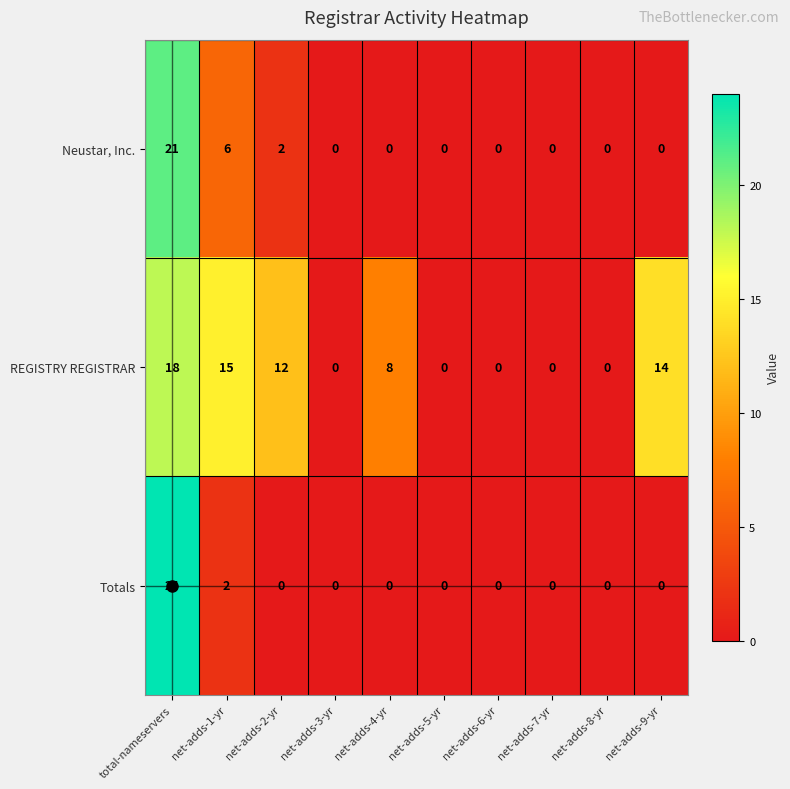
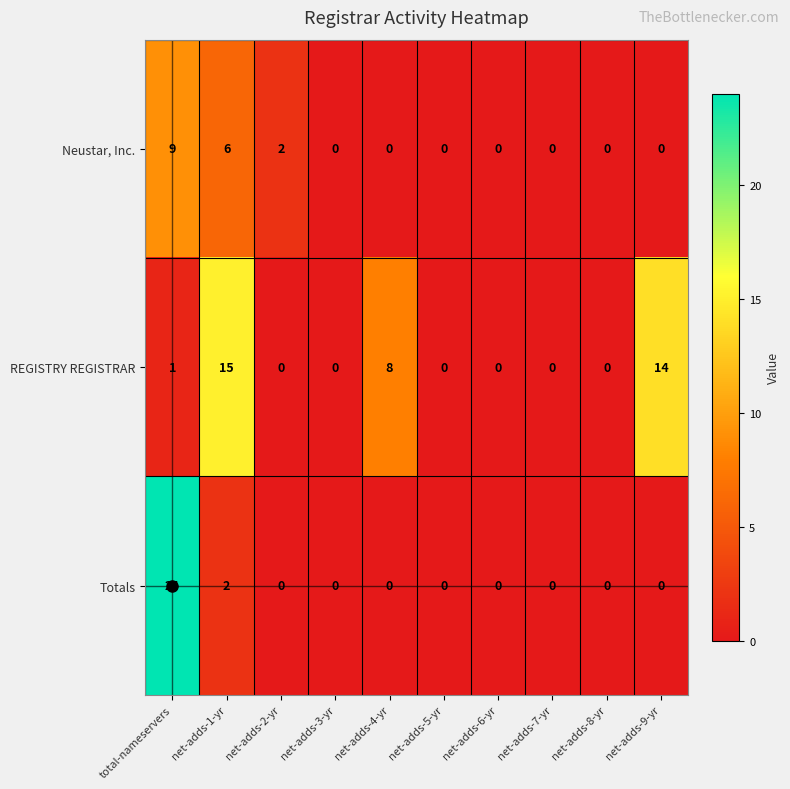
Neustar, Inc., total-nameservers: 21 -> 9
REGISTRY REGISTRAR, total-nameservers: 18 -> 1
REGISTRY REGISTRAR, net-adds-2-yr: 12 -> 0
